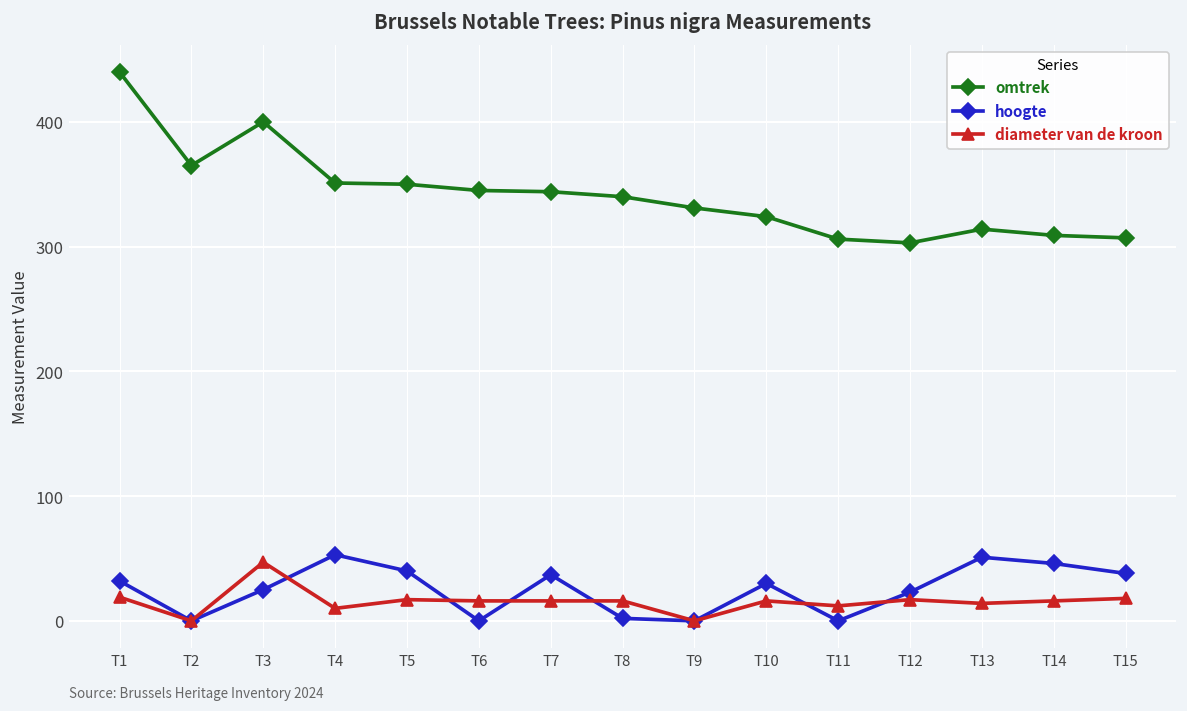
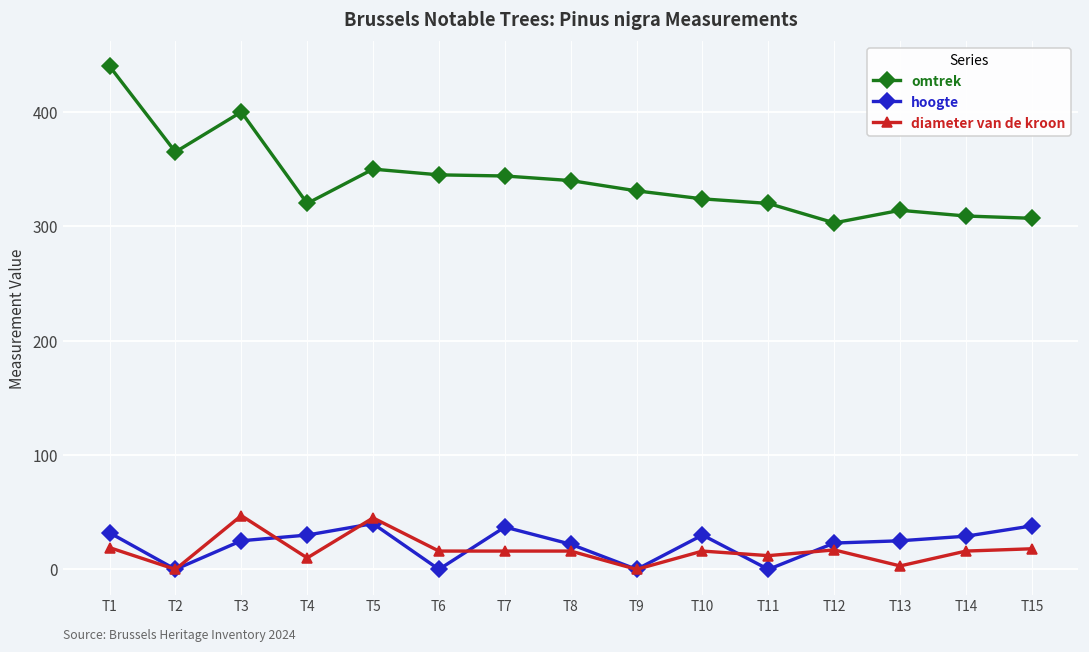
omtrek, T4: 351 -> 320
hoogte, T4: 53 -> 30
diameter van de kroon, T5: 17 -> 45
hoogte, T8: 2 -> 22
omtrek, T11: 306 -> 320
hoogte, T13: 51 -> 25
diameter van de kroon, T13: 14 -> 3
hoogte, T14: 46 -> 29
